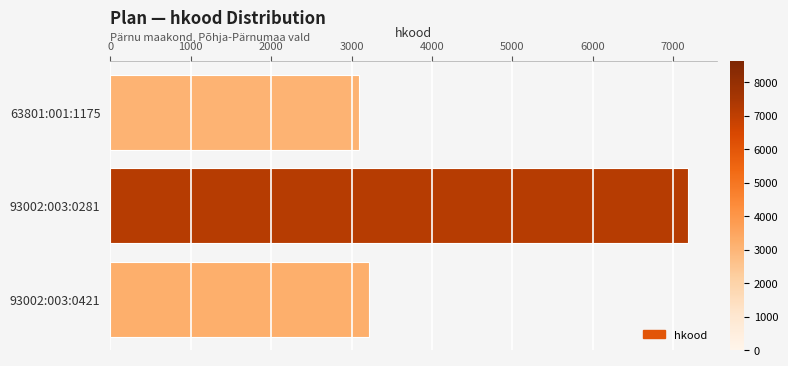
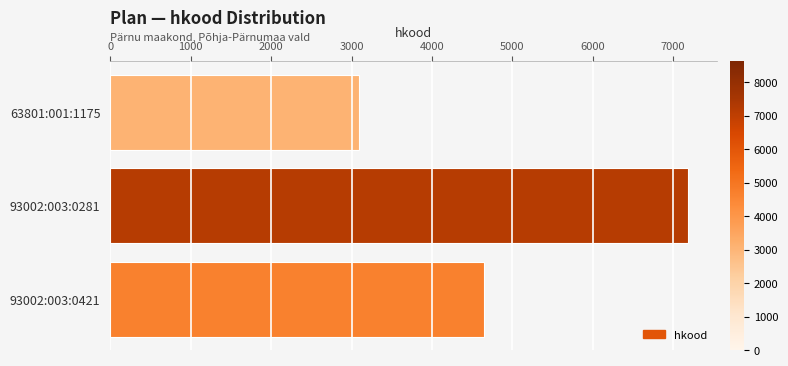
93002:003:0421: 3200 -> 4600
